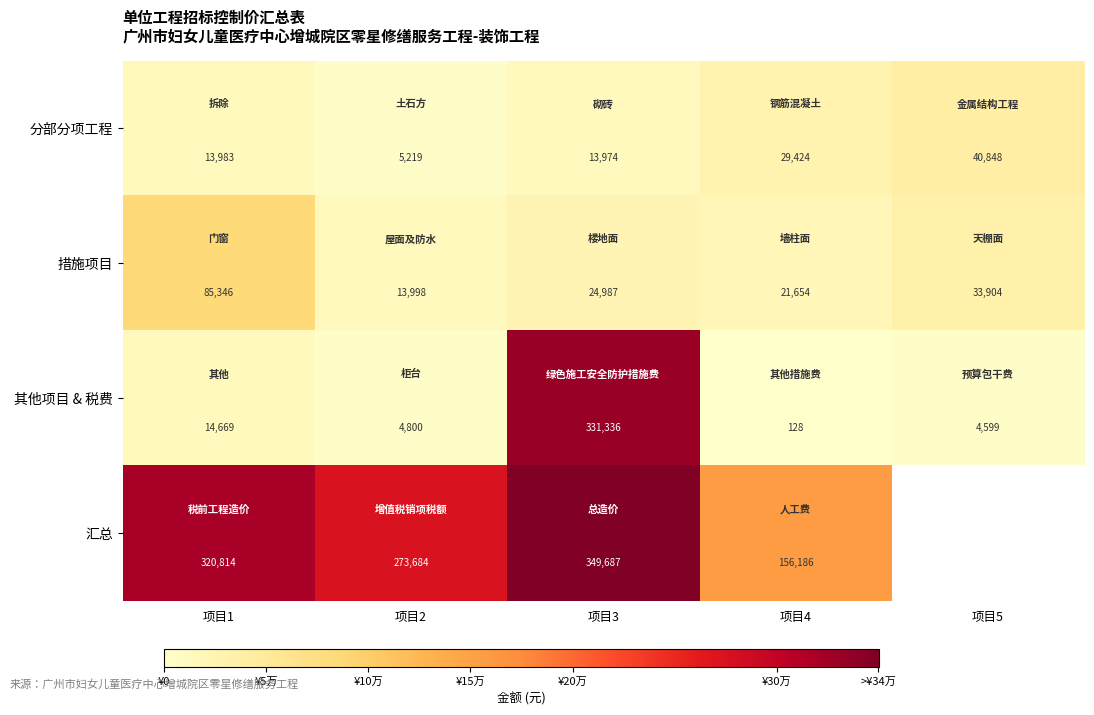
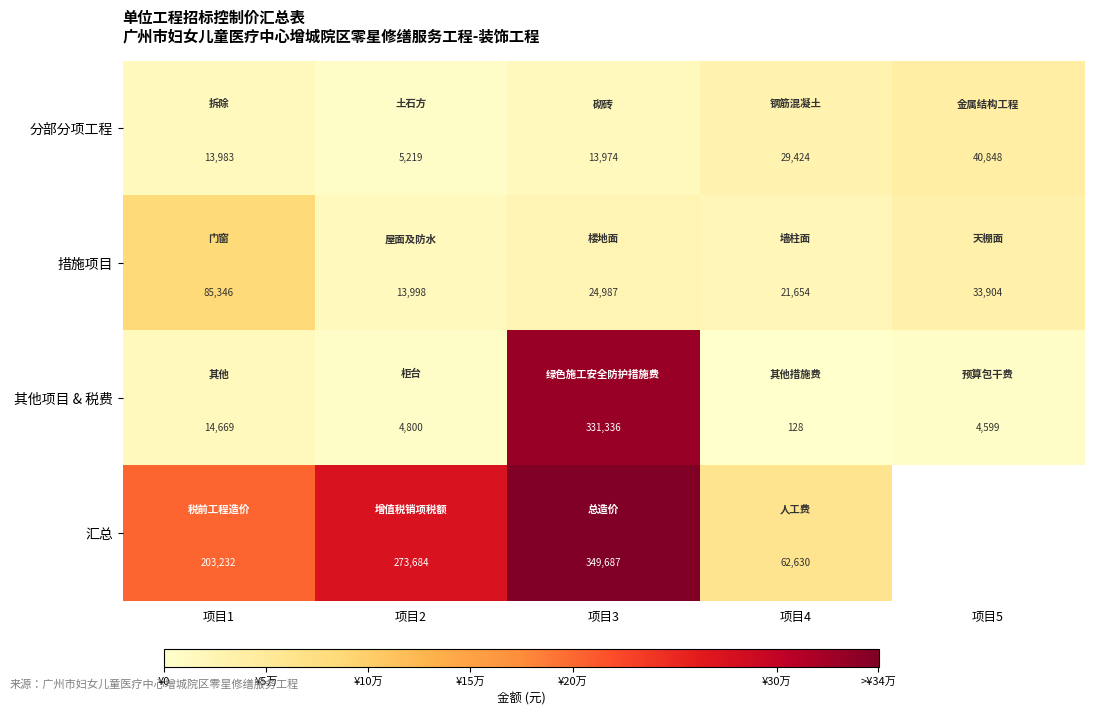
汇总, 项目1: 320,814 -> 203,232
汇总, 项目4: 156,186 -> 62,630
